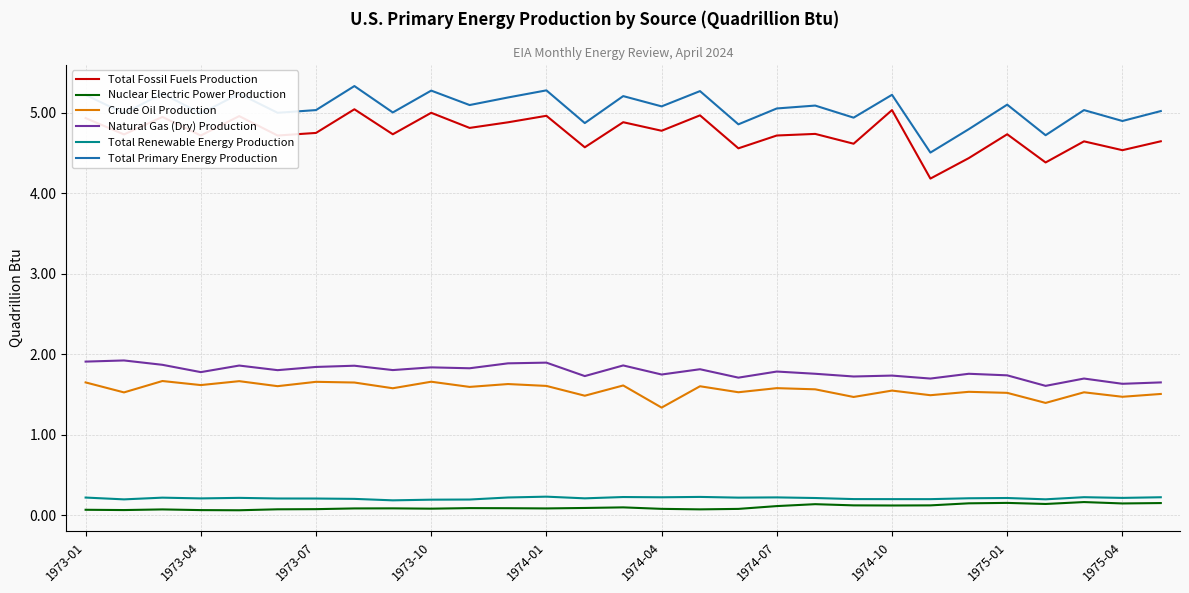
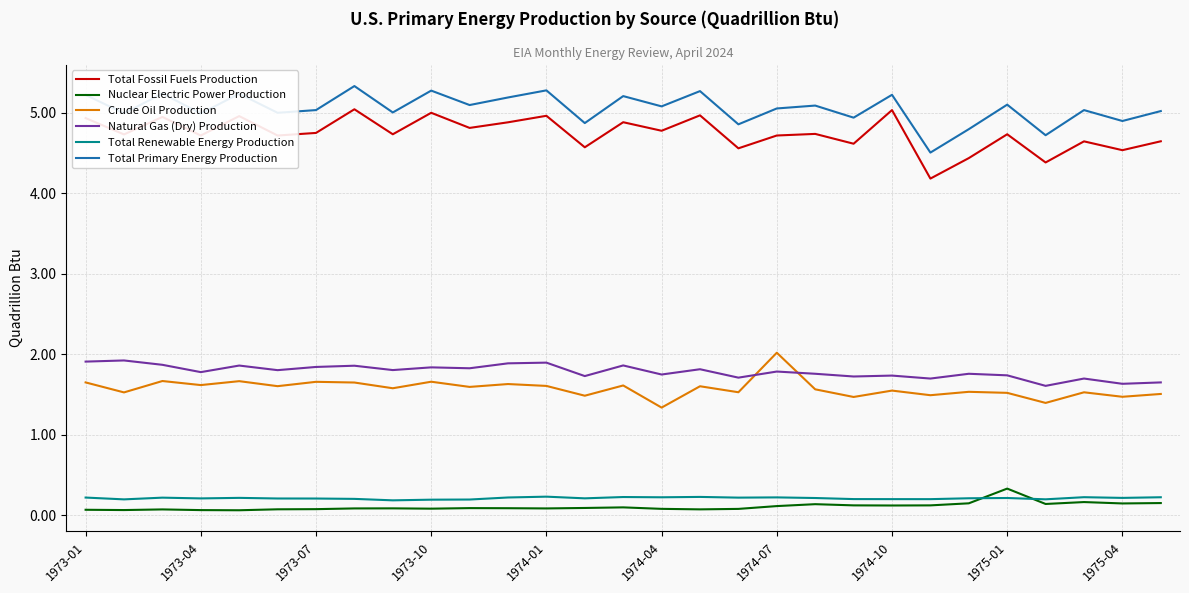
Crude Oil Production, 1974-07: 1.6 -> 2.0
Nuclear Electric Power Production, 1975-01: 0.2 -> 0.3
